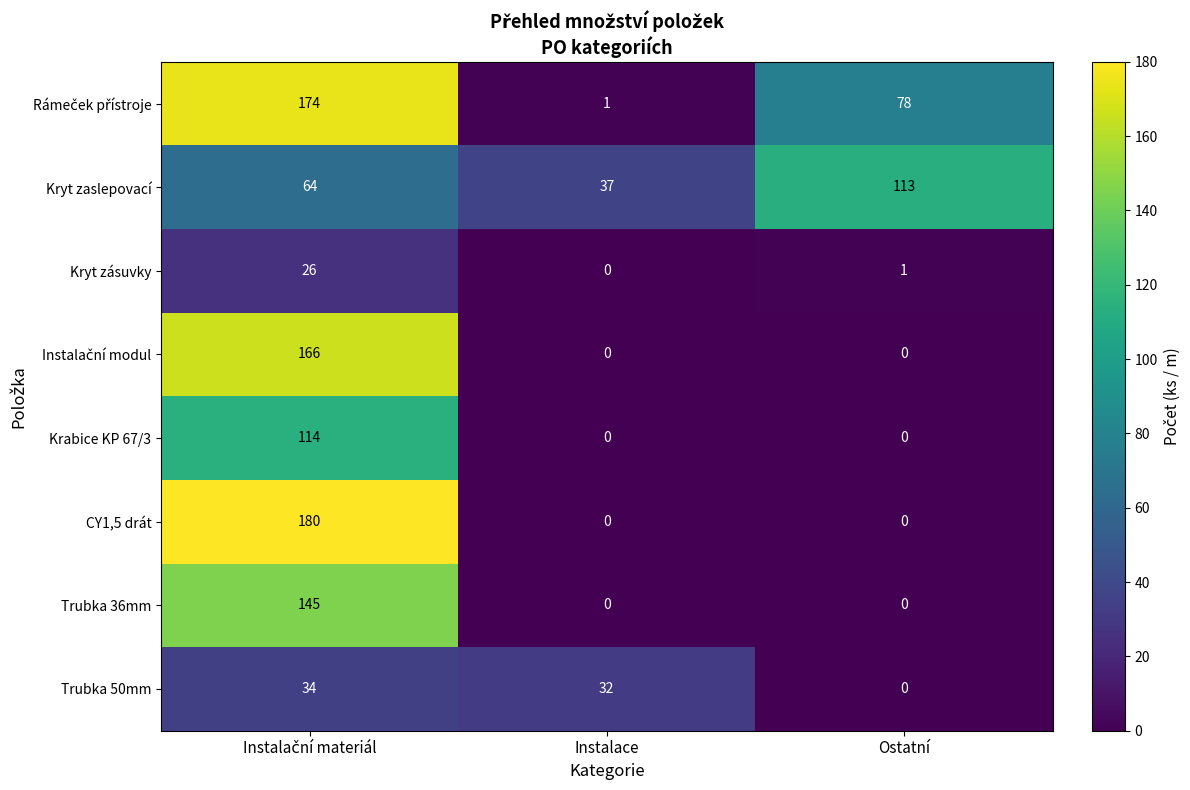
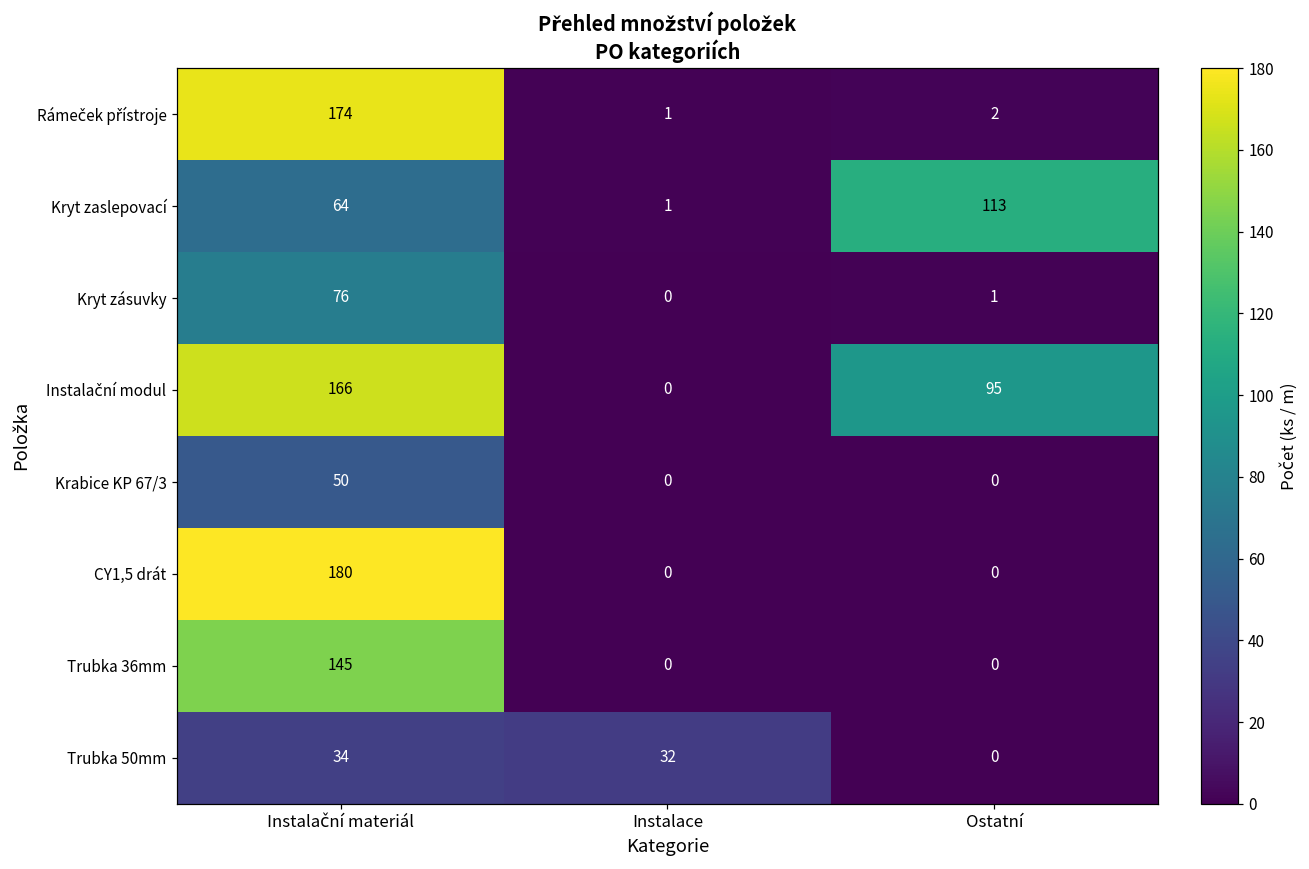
Rámeček přístroje, Ostatní: 78 -> 2
Kryt zaslepovací, Instalace: 37 -> 1
Kryt zásuvky, Instalační materiál: 26 -> 76
Instalační modul, Ostatní: 0 -> 95
Krabice KP 67/3, Instalační materiál: 114 -> 50
